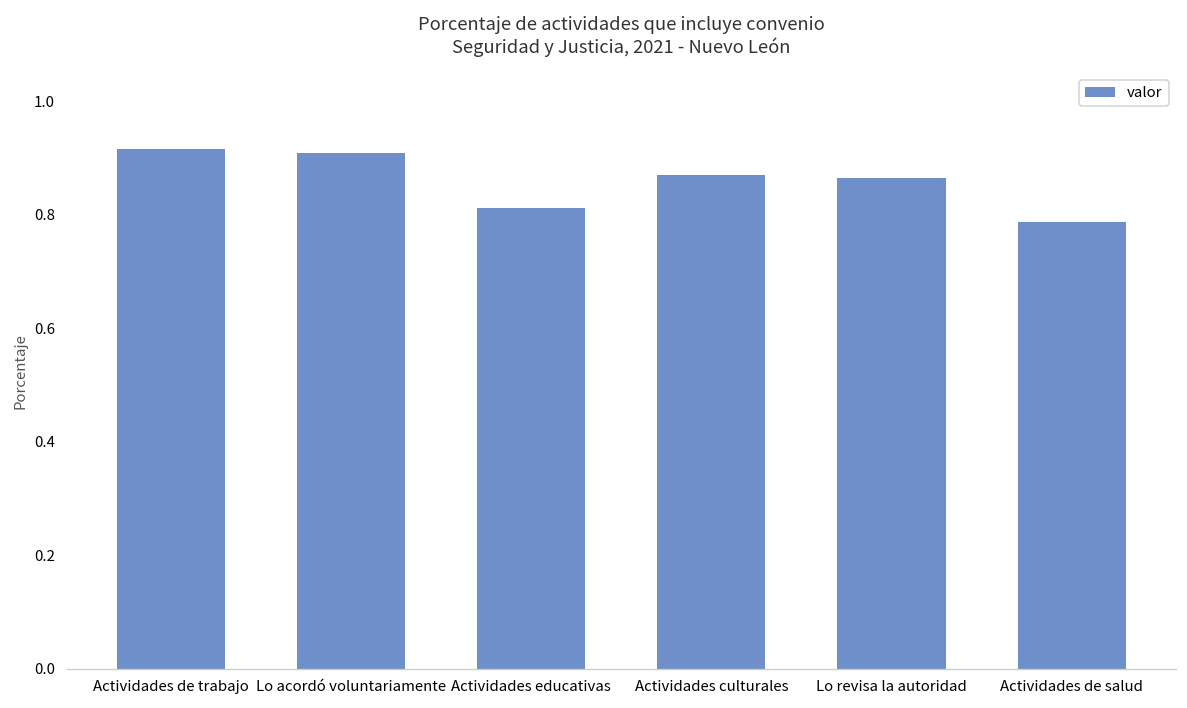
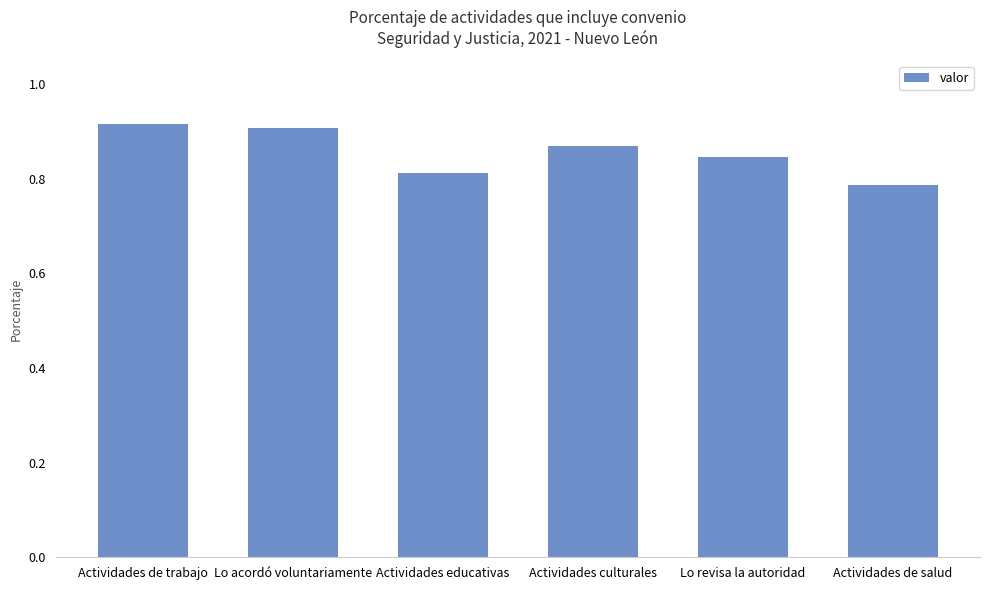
Lo revisa la autoridad: 0.86 -> 0.85
